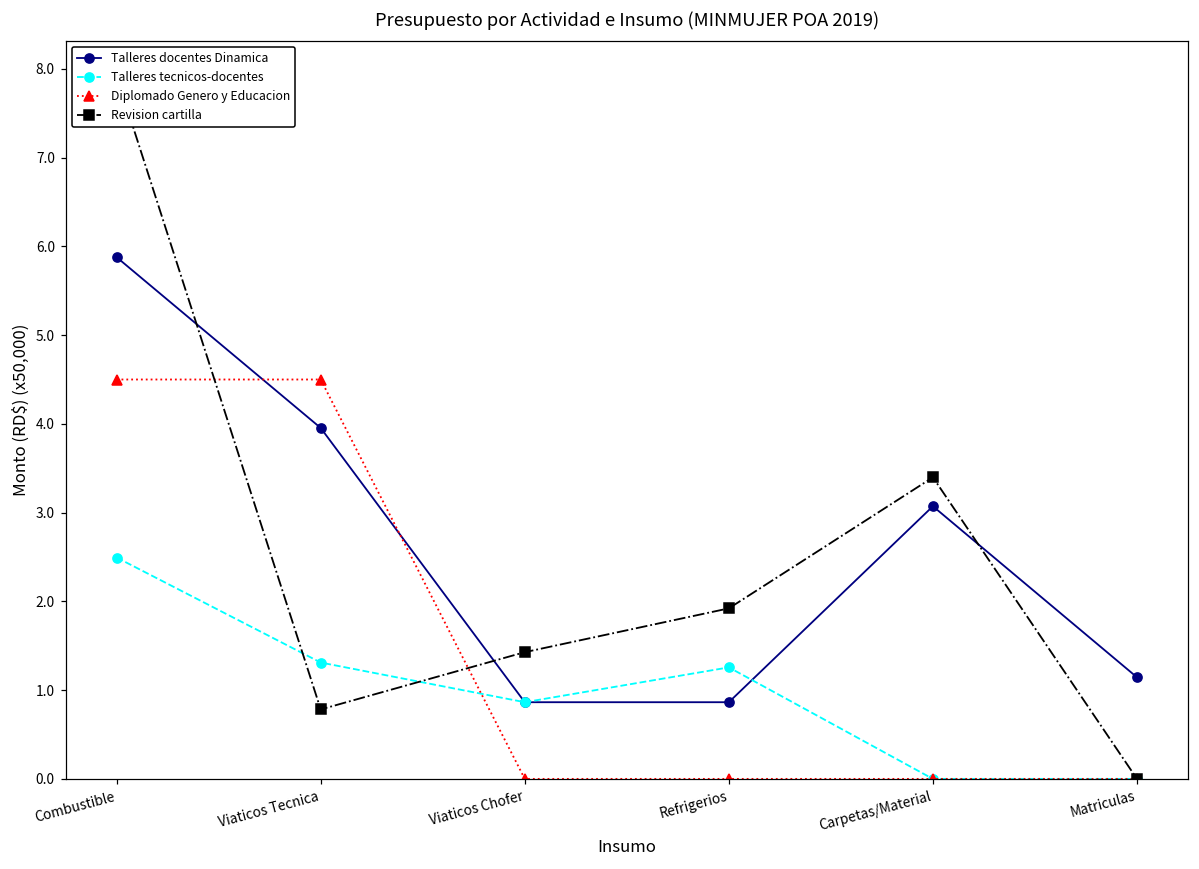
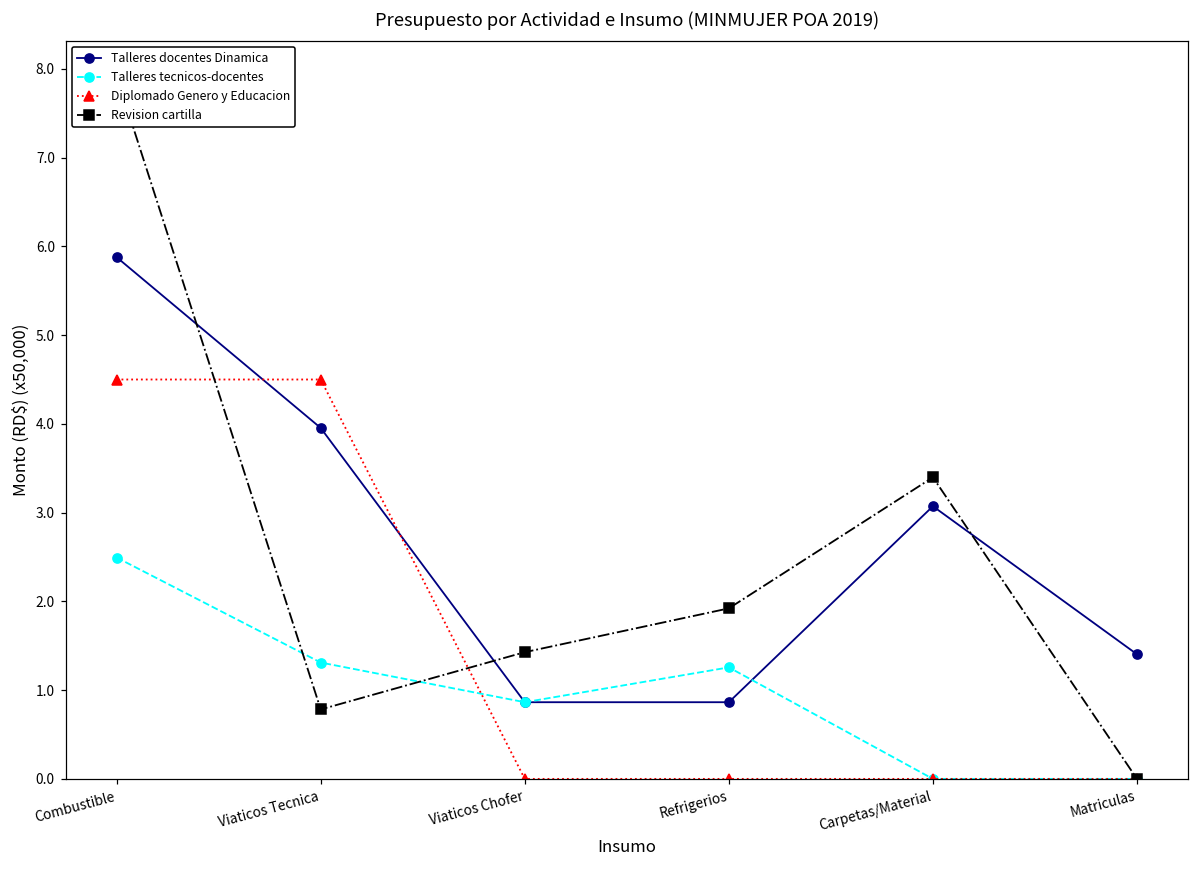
Talleres docentes Dinamica, Matriculas: 1.1 -> 1.4
